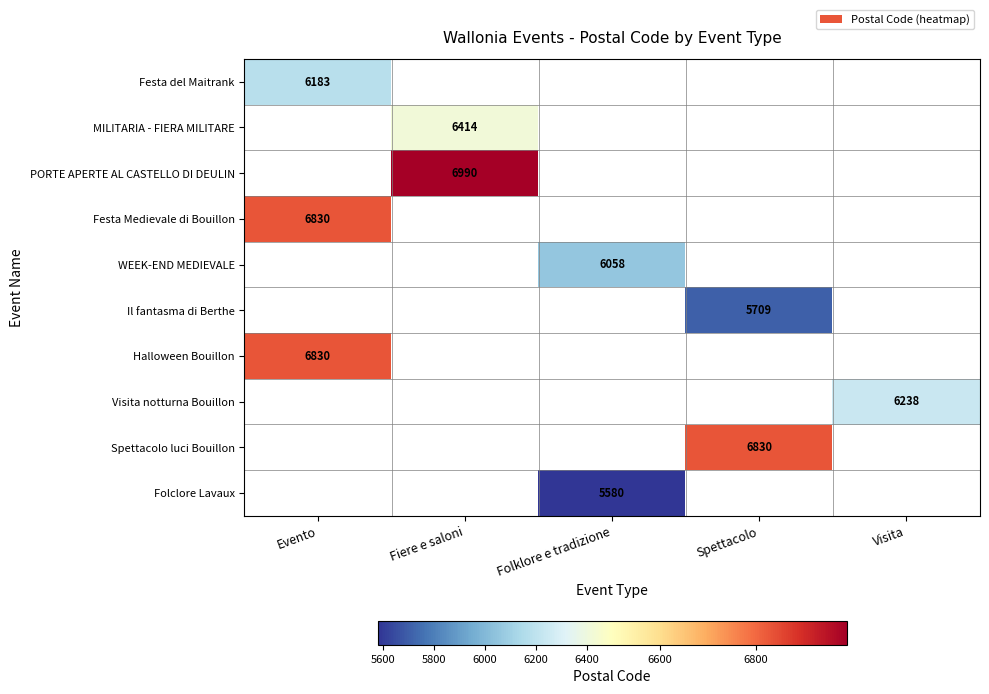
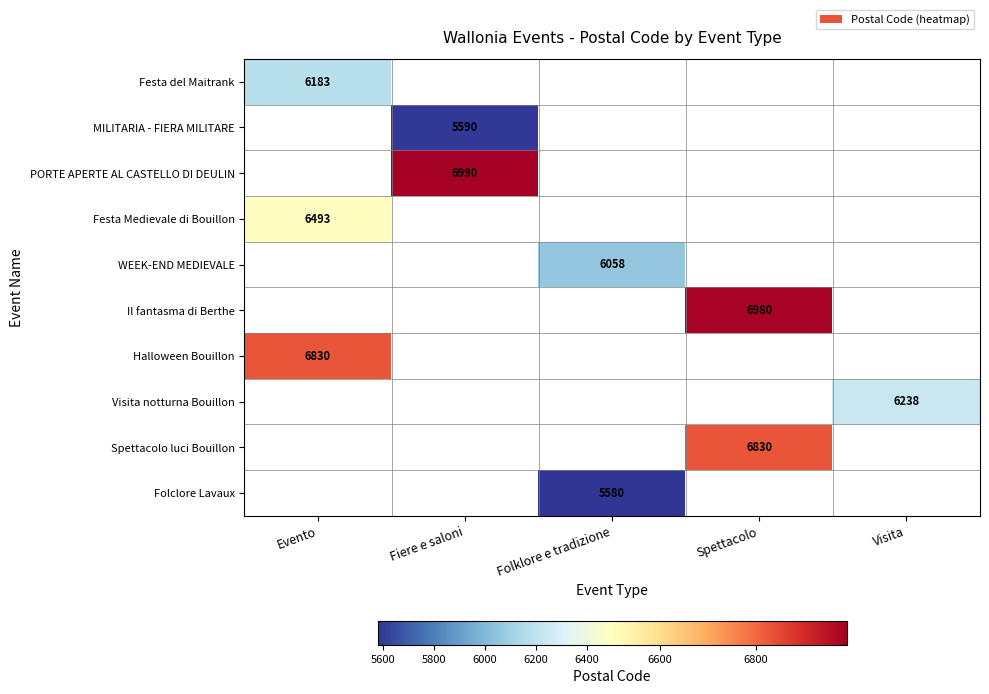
MILITARIA - FIERA MILITARE, Fiere e saloni: 6414 -> 5590
Festa Medievale di Bouillon, Evento: 6830 -> 6493
Il fantasma di Berthe, Spettacolo: 5709 -> 6980
